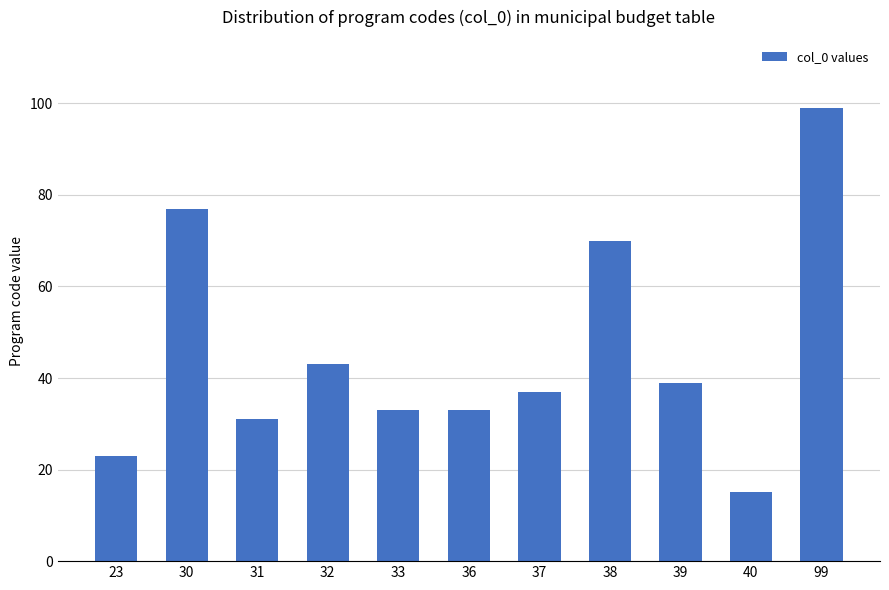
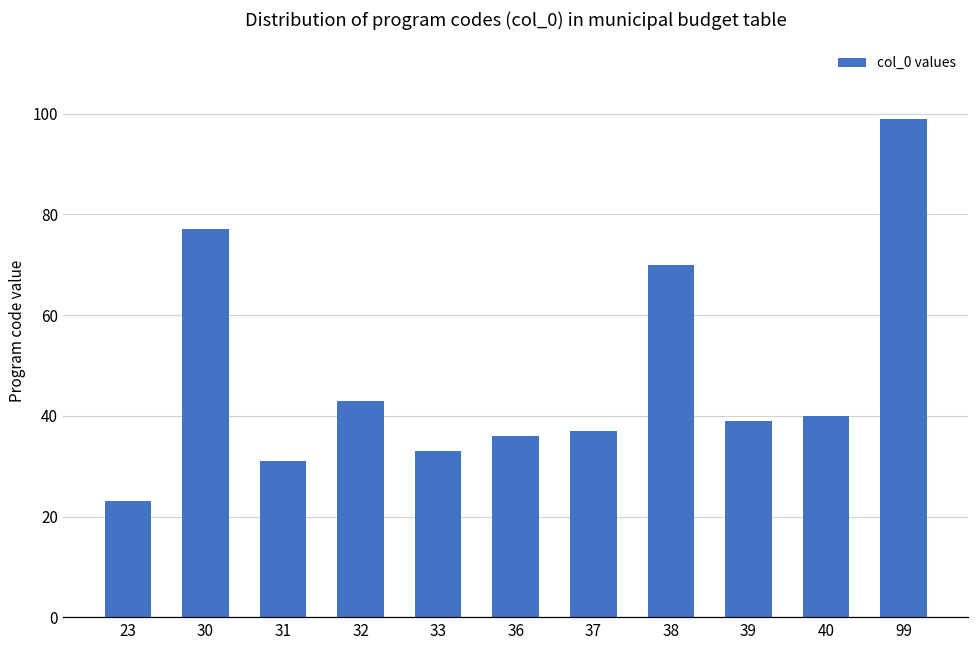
36: 33 -> 36
40: 15 -> 40
